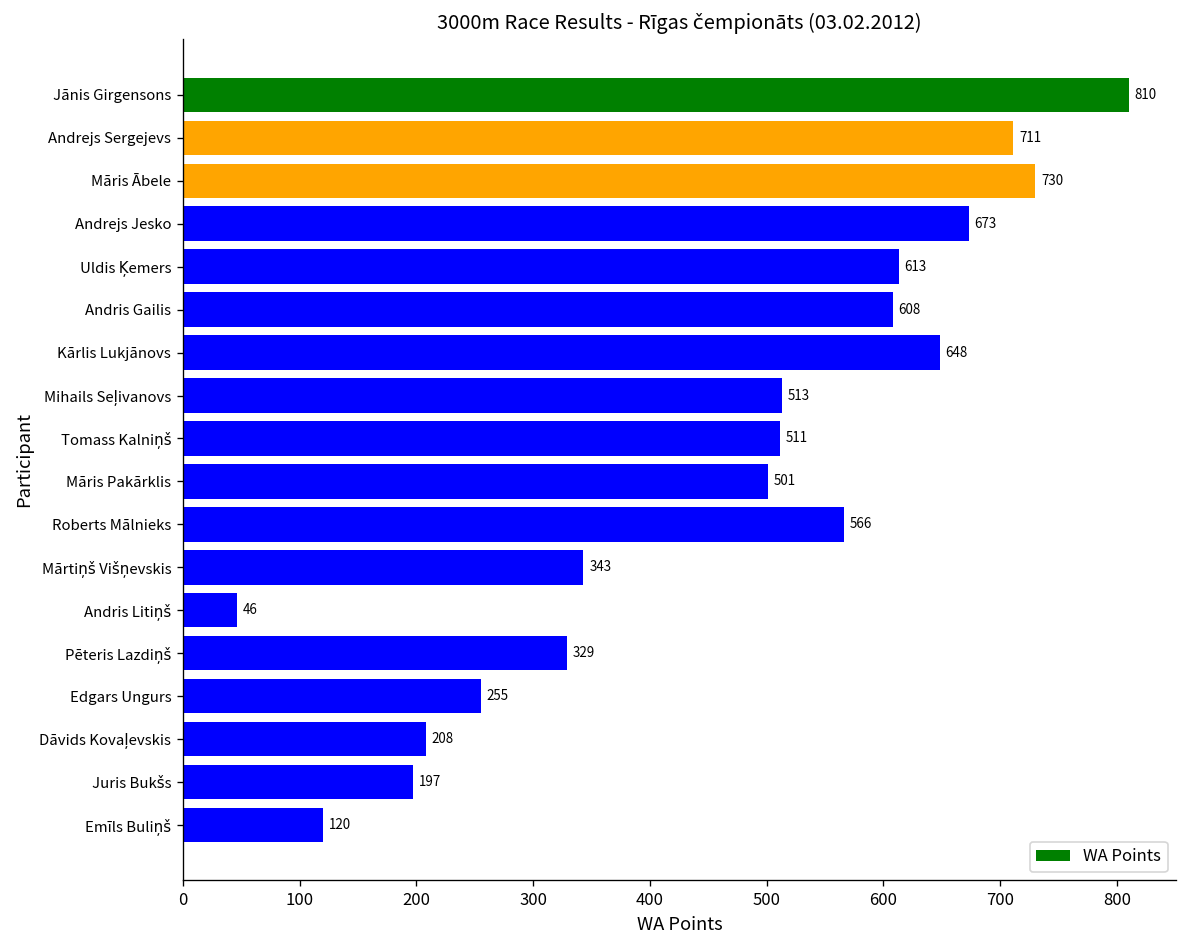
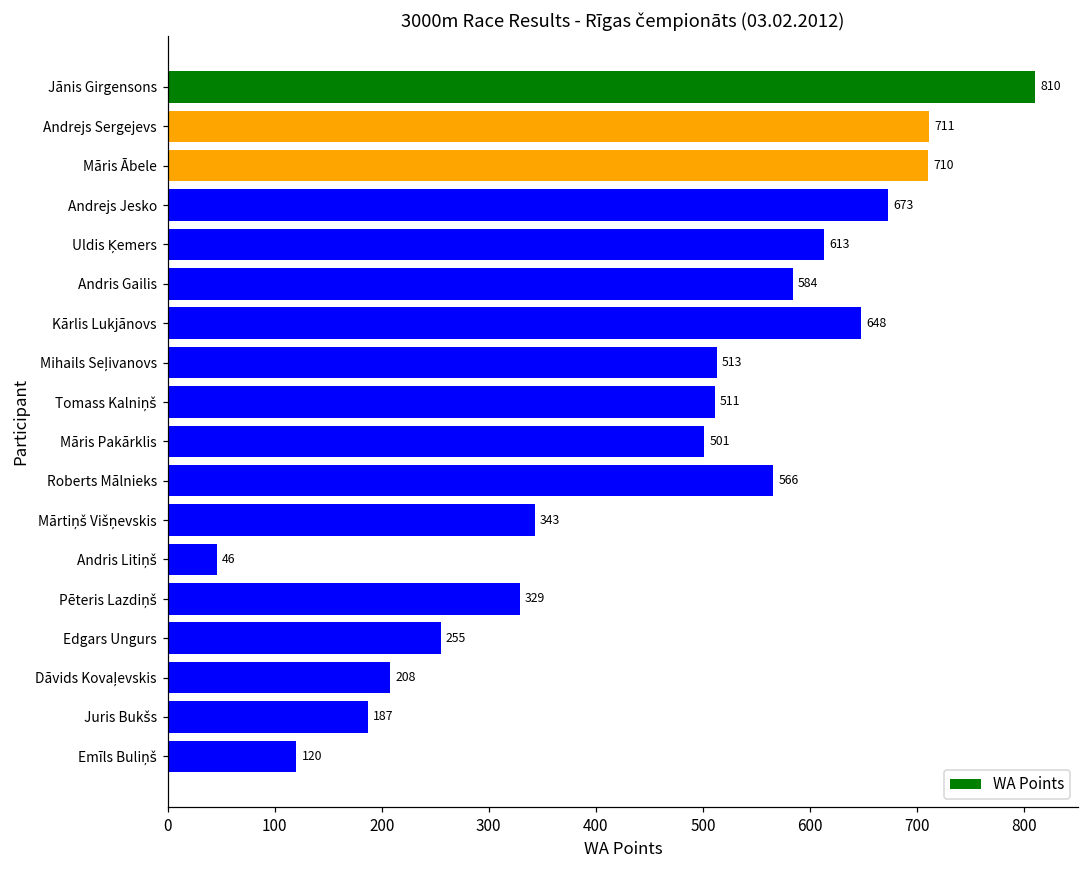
Māris Ābele: 730 -> 710
Andris Gailis: 608 -> 584
Juris Bukšs: 197 -> 187
